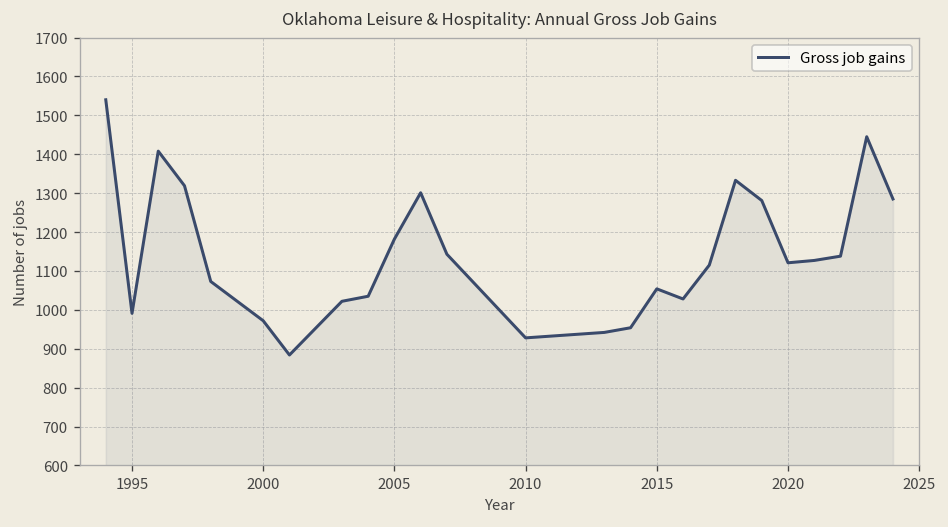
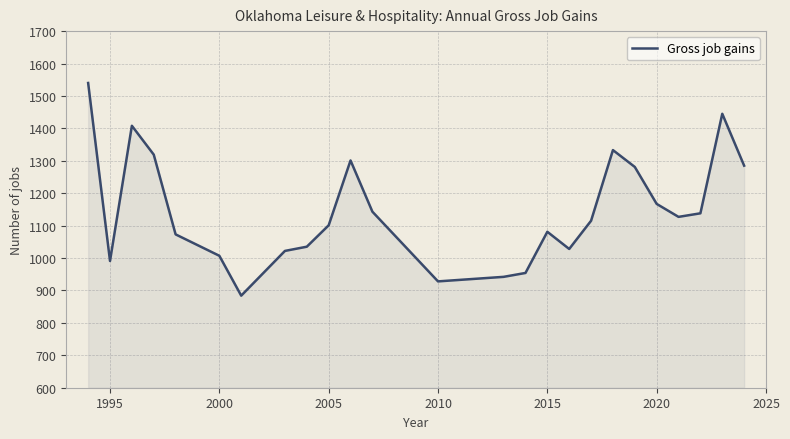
2000: 970 -> 1010
2005: 1180 -> 1100
2015: 1050 -> 1080
2020: 1120 -> 1170
